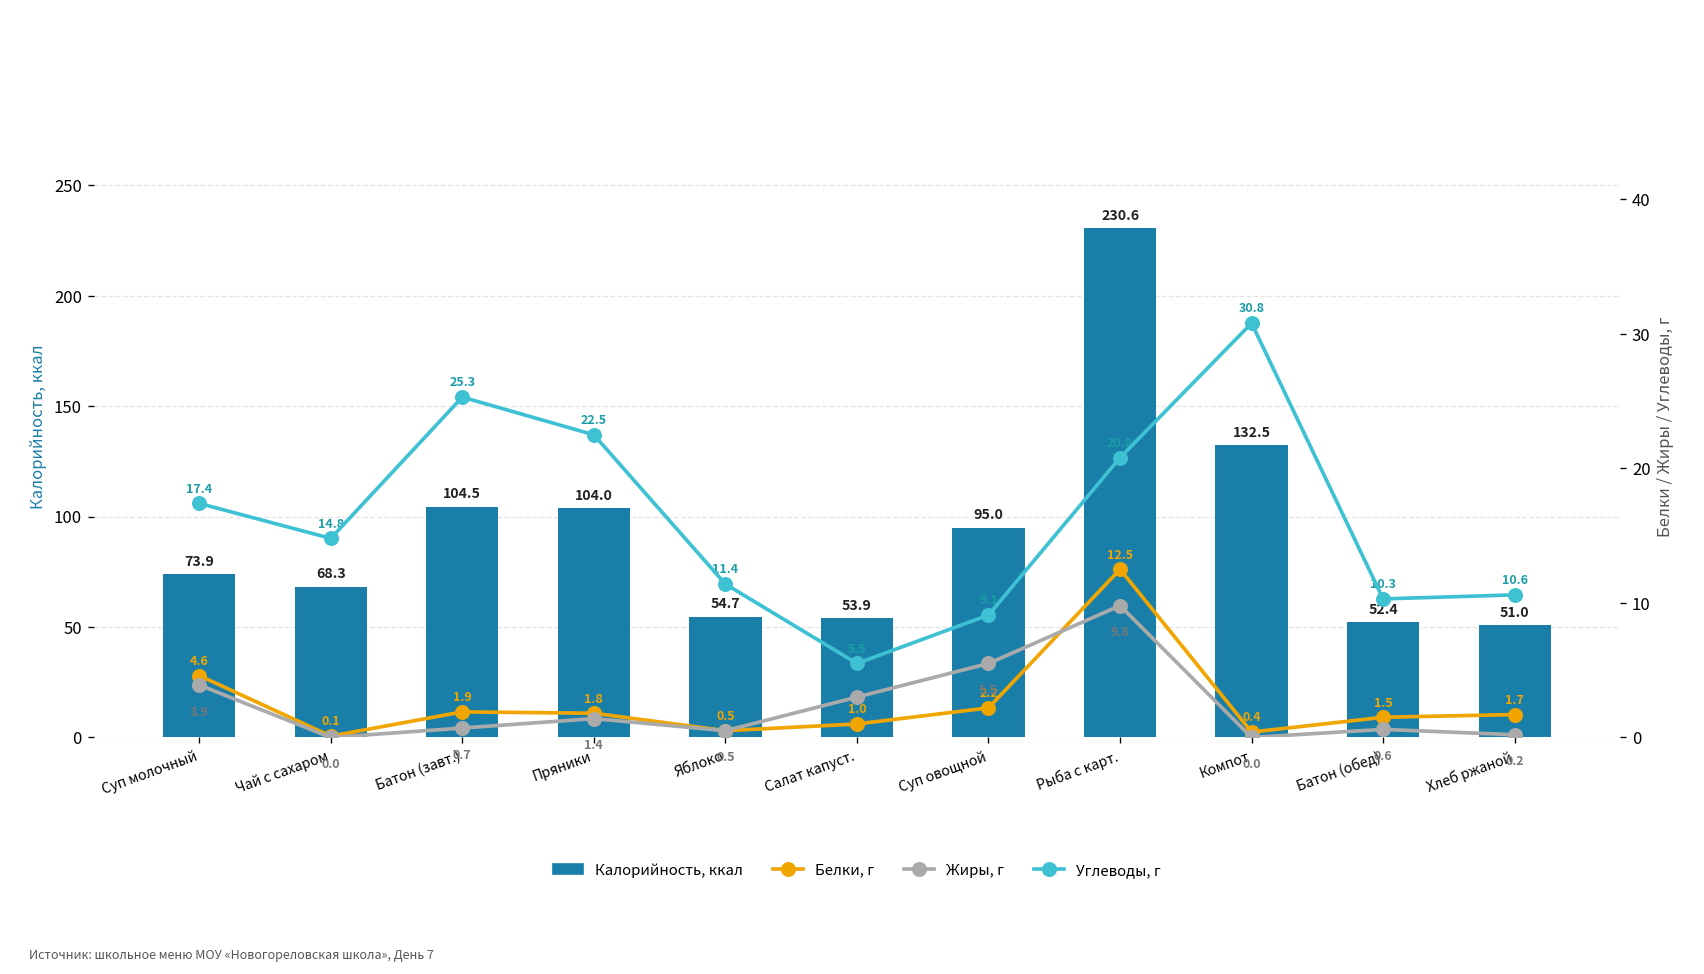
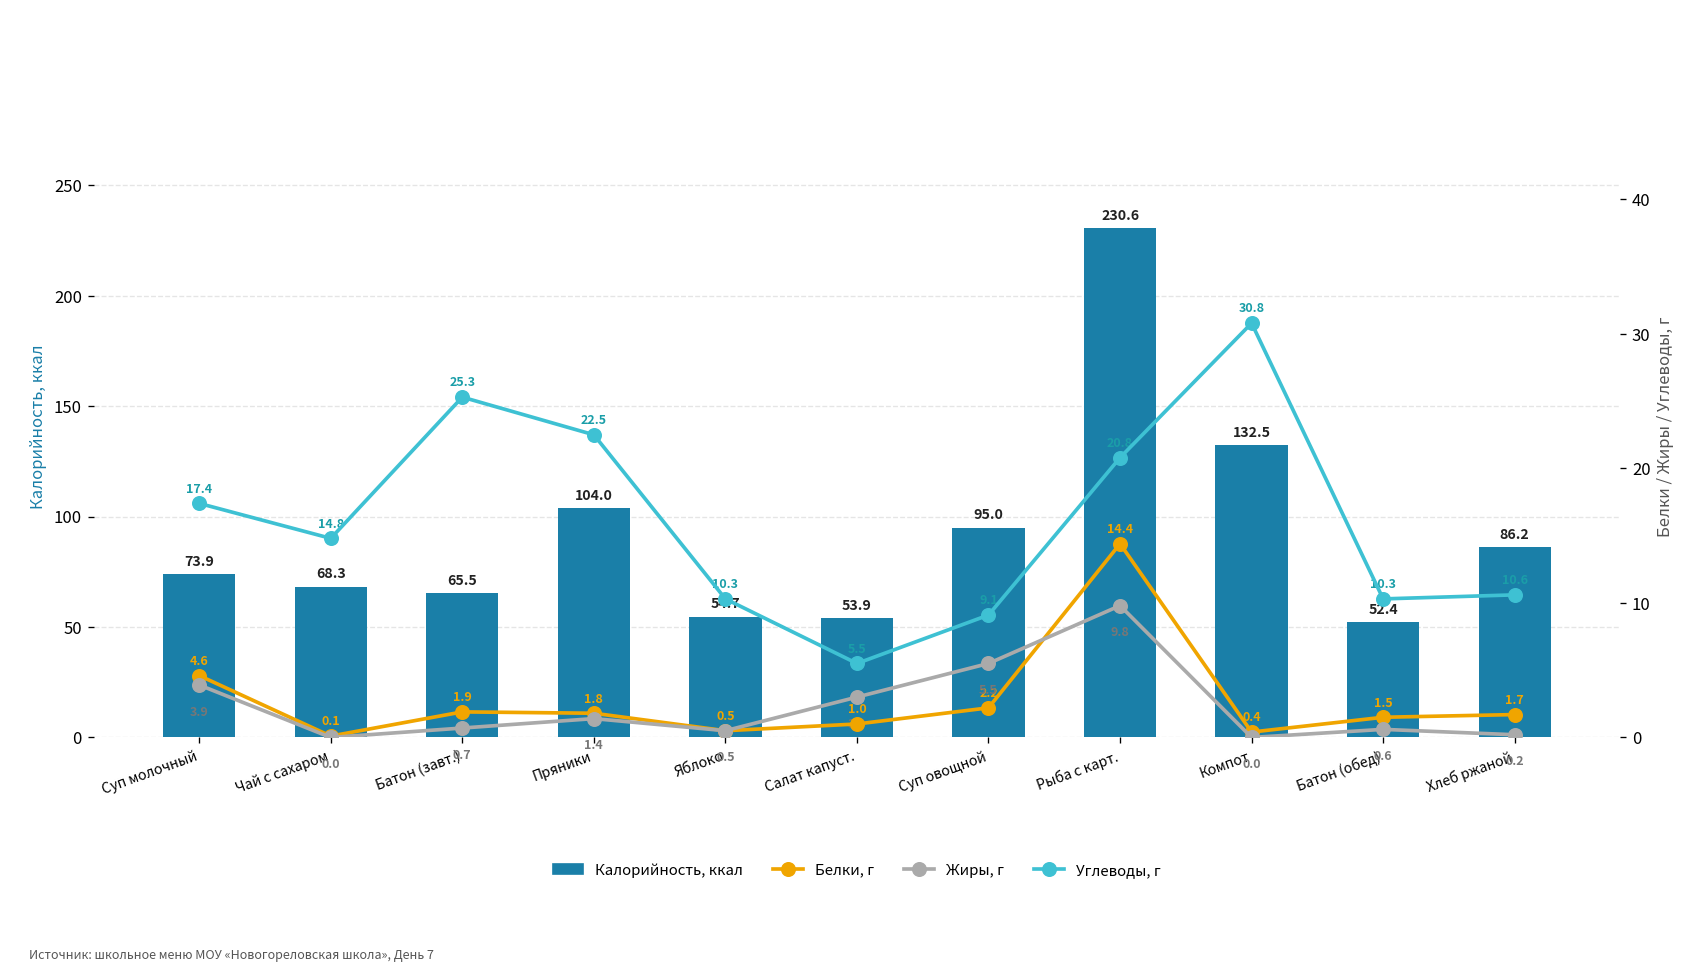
Калорийность, ккал, Батон (завт.): 104.5 -> 65.5
Калорийность, ккал, Хлеб ржаной: 51.0 -> 86.2
Углеводы, г, Яблоко: 11.4 -> 10.3
Белки, г, Рыба с карт.: 12.5 -> 14.4
